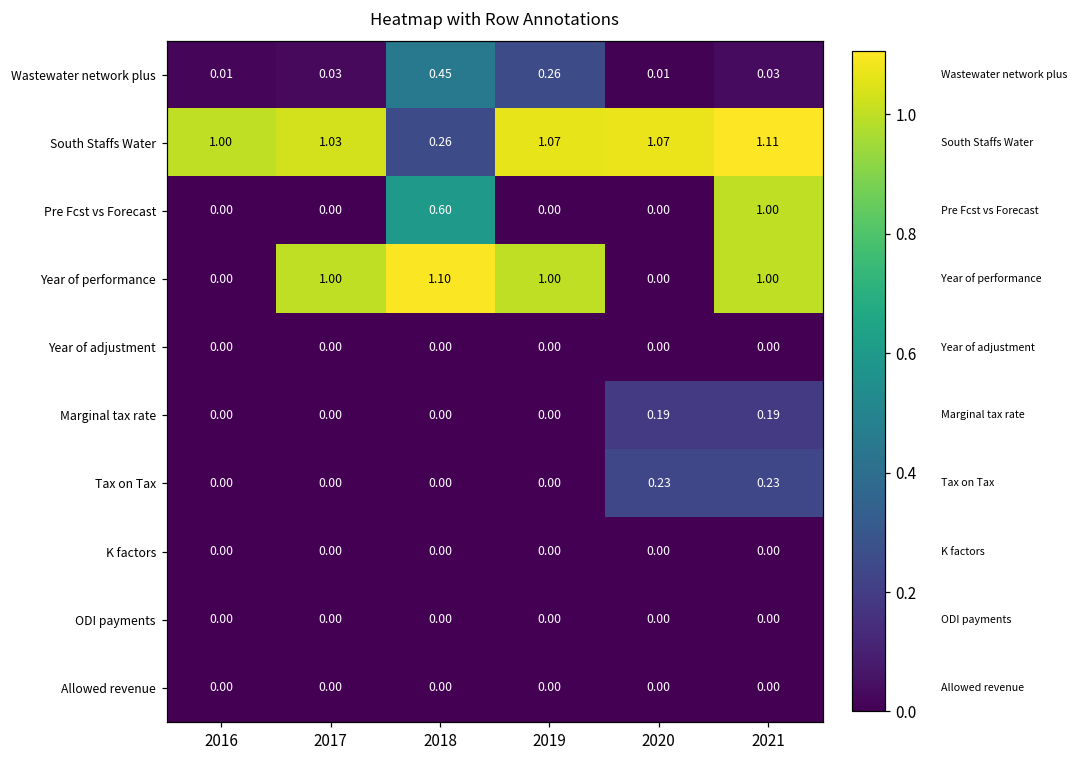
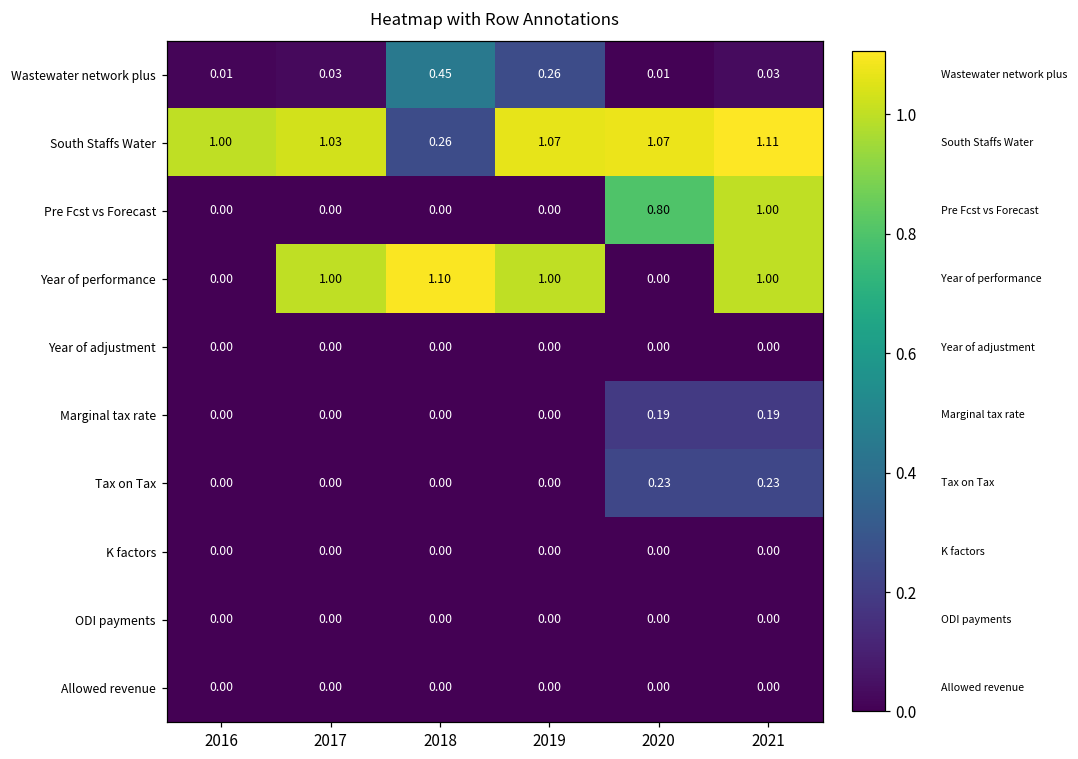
Pre Fcst vs Forecast, 2018: 0.60 -> 0.00
Pre Fcst vs Forecast, 2020: 0.00 -> 0.80
